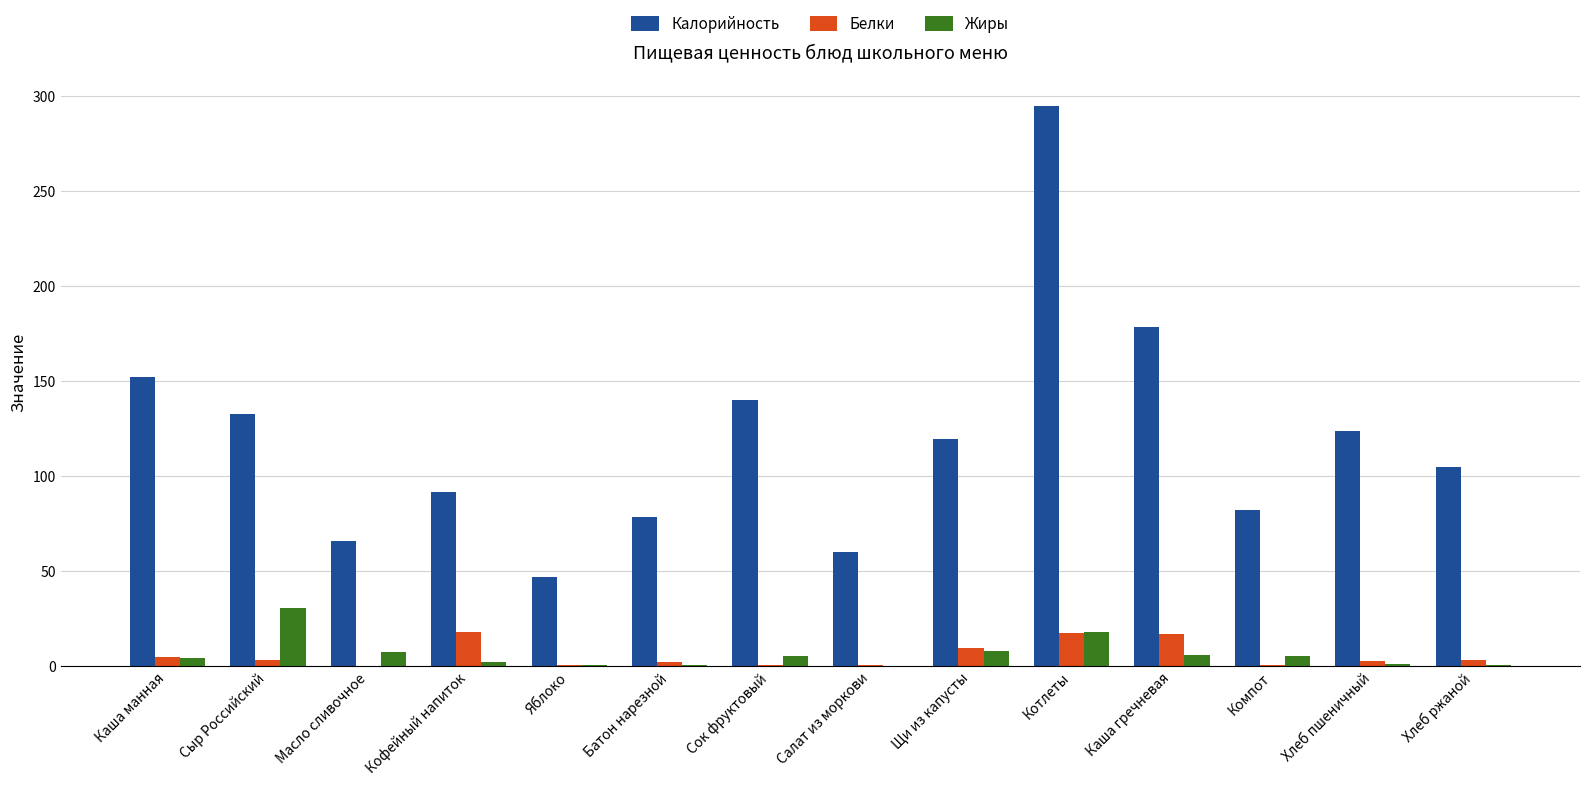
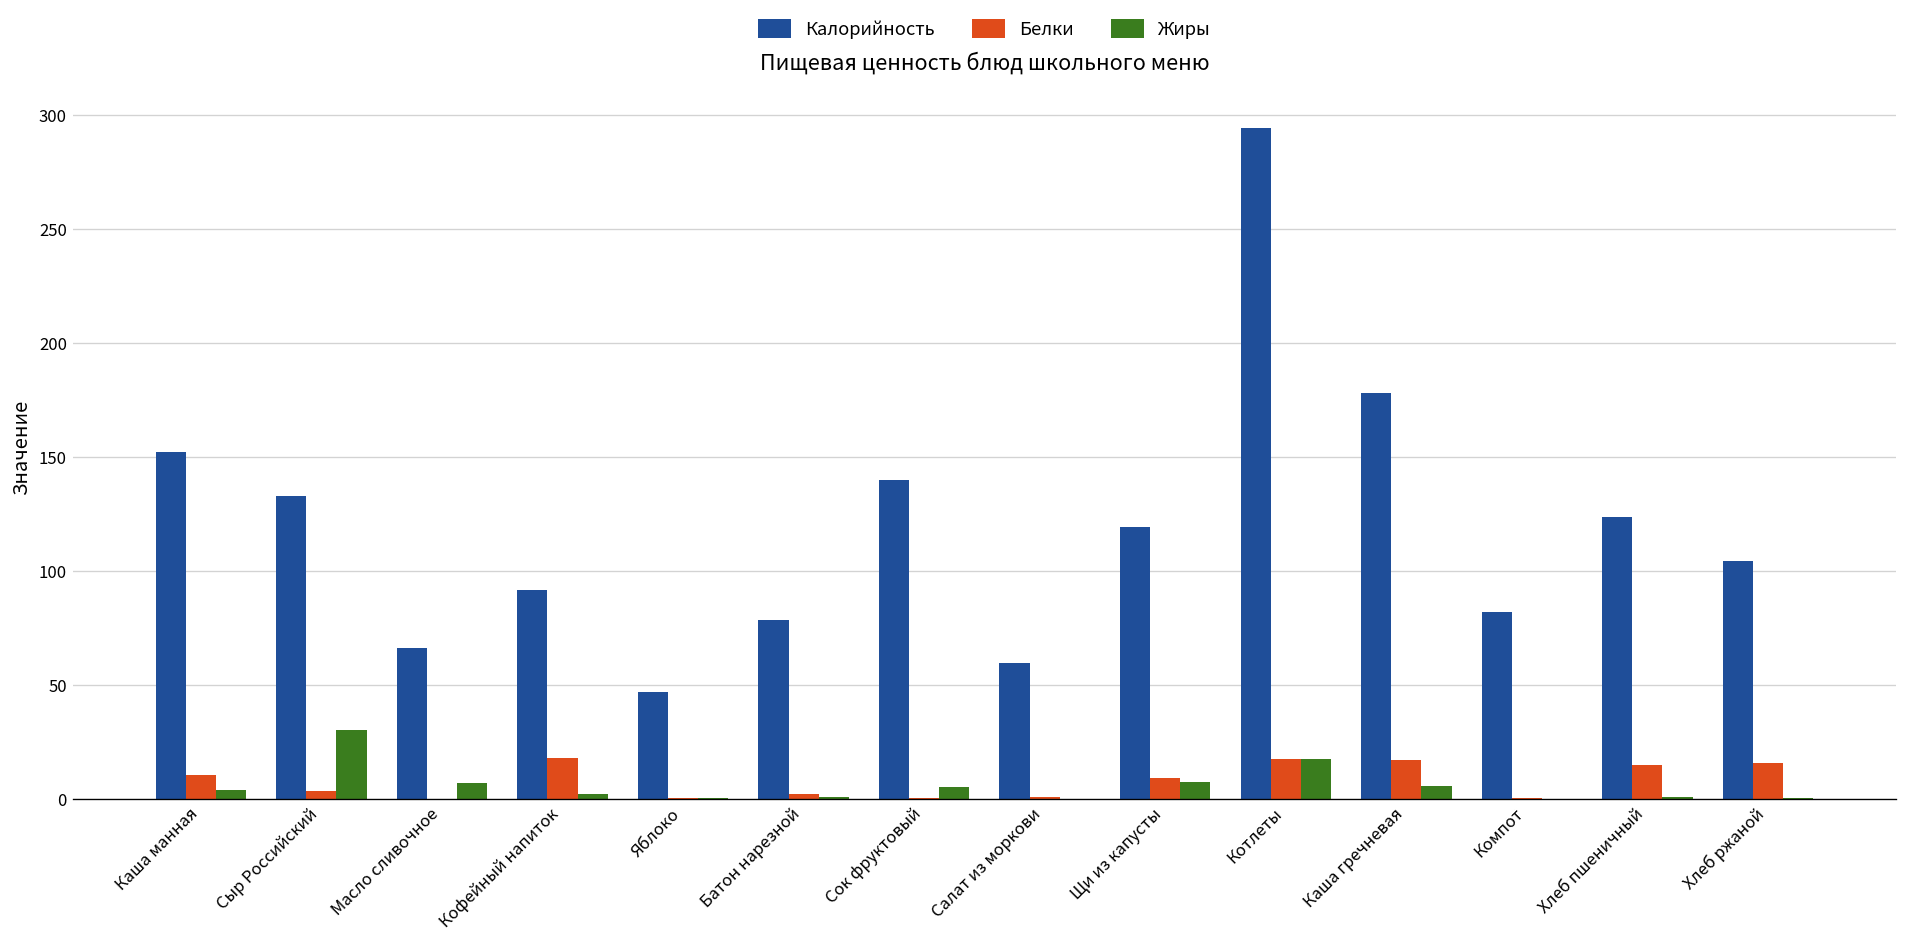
Белки, Каша манная: 5 -> 11
Жиры, Компот: 5 -> 0
Белки, Хлеб пшеничный: 3 -> 15
Белки, Хлеб ржаной: 3 -> 16
